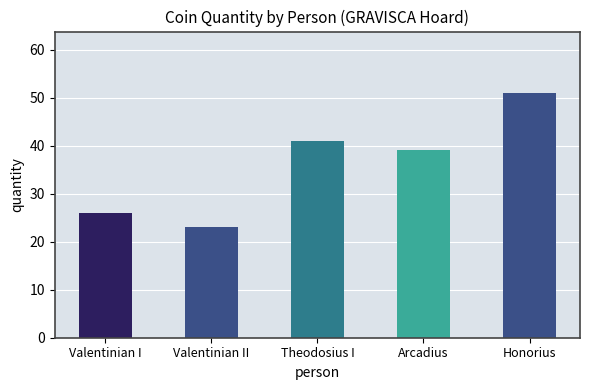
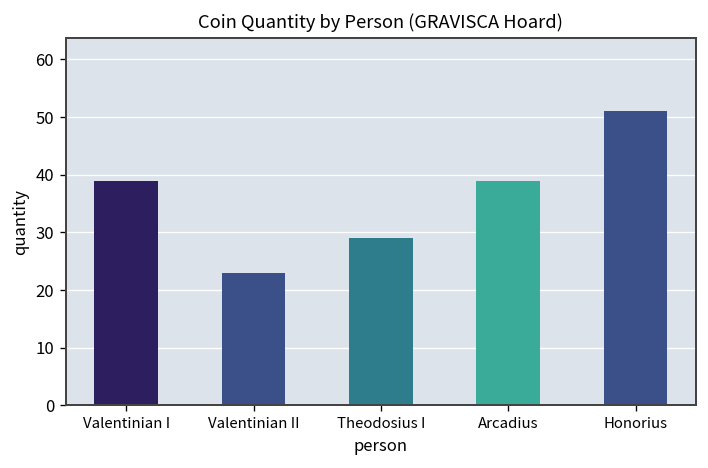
Valentinian I: 26 -> 39
Theodosius I: 41 -> 29
